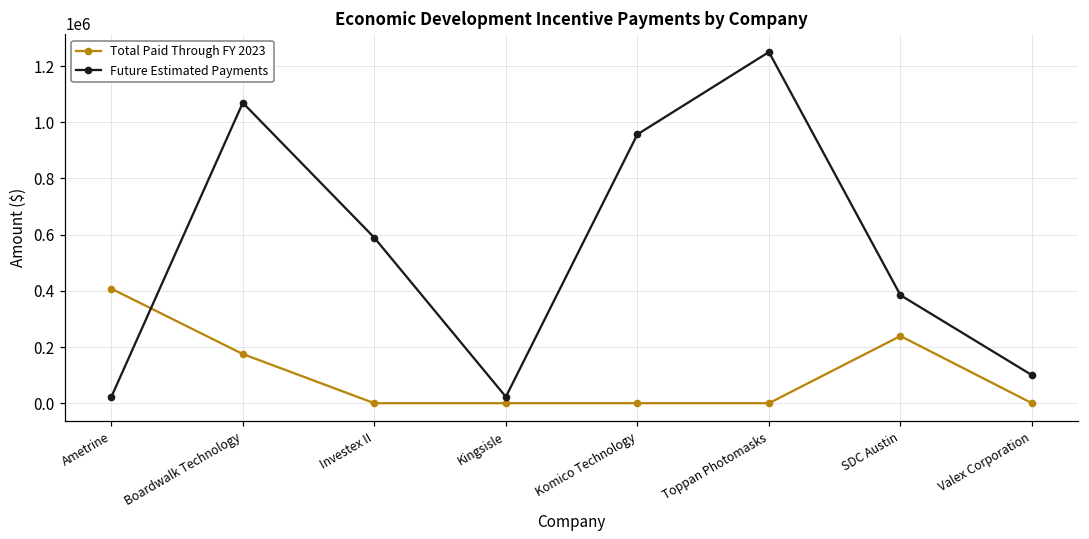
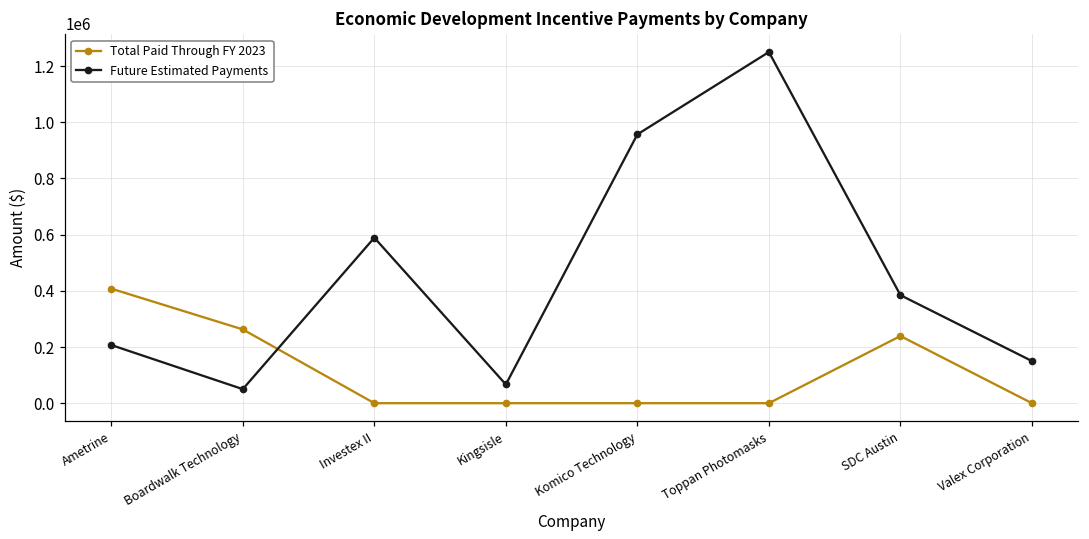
Future Estimated Payments, Ametrine: 20000 -> 210000
Total Paid Through FY 2023, Boardwalk Technology: 180000 -> 260000
Future Estimated Payments, Boardwalk Technology: 1070000 -> 50000
Future Estimated Payments, Kingsisle: 20000 -> 70000
Future Estimated Payments, Valex Corporation: 100000 -> 150000
